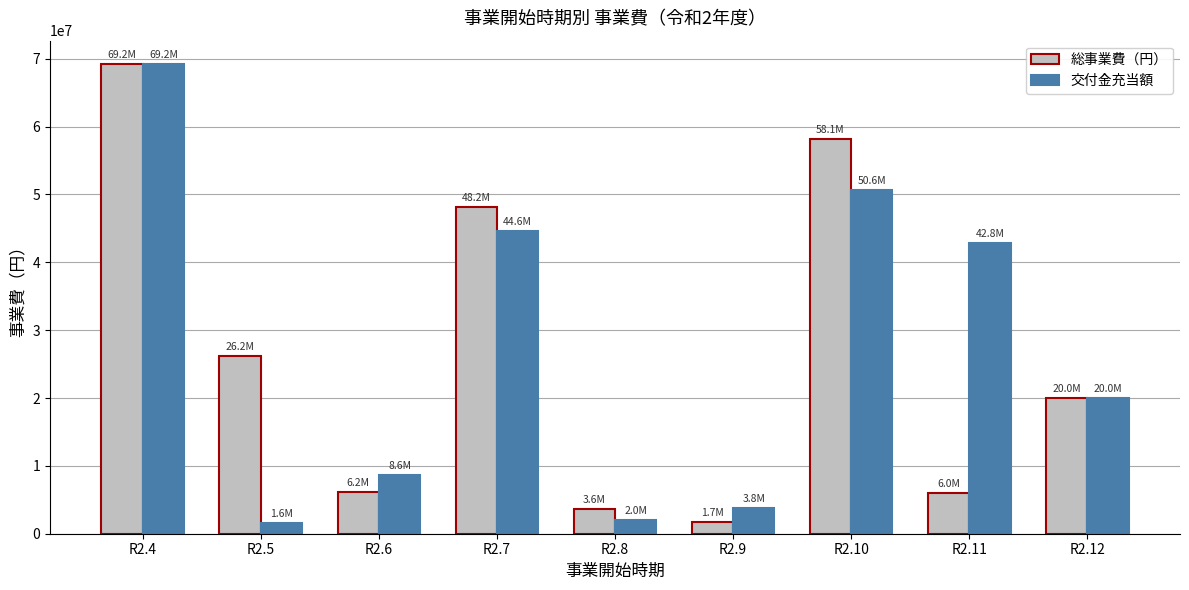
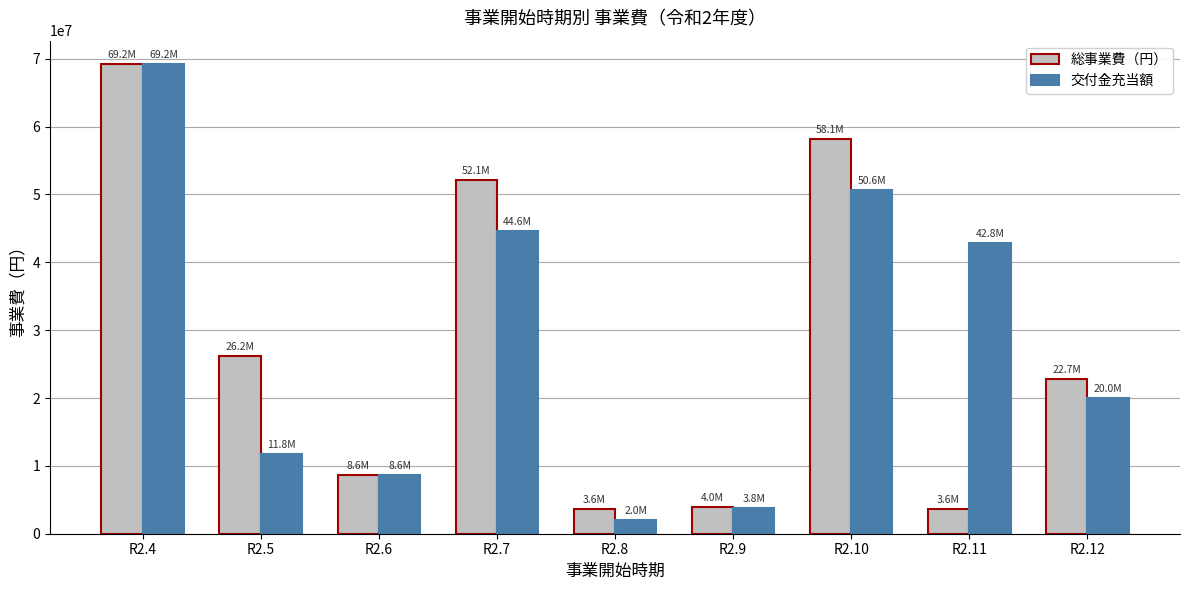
交付金充当額, R2.5: 1.6M -> 11.8M
総事業費（円）, R2.6: 6.2M -> 8.6M
総事業費（円）, R2.7: 48.2M -> 52.1M
総事業費（円）, R2.9: 1.7M -> 4.0M
総事業費（円）, R2.11: 6.0M -> 3.6M
総事業費（円）, R2.12: 20.0M -> 22.7M
